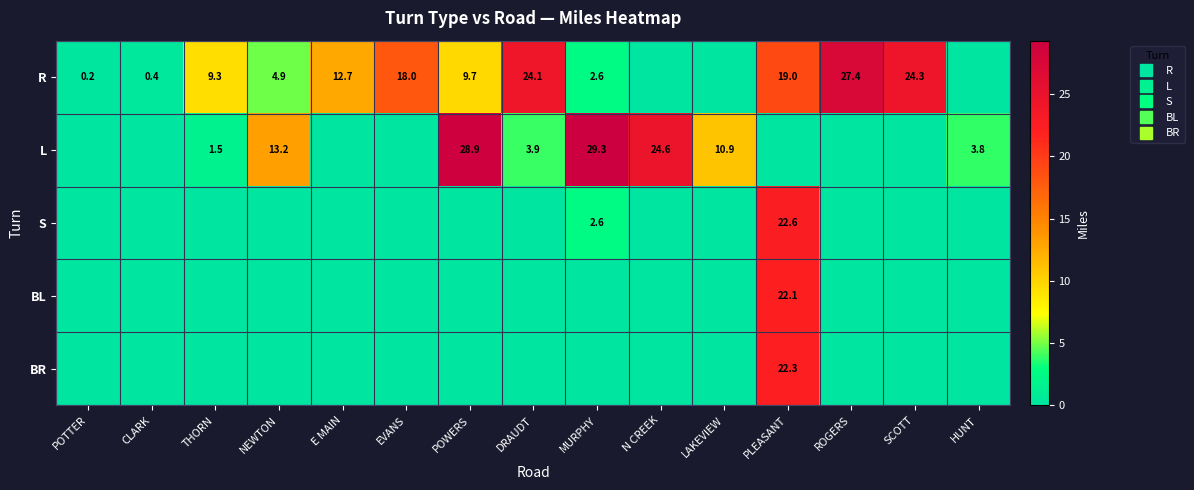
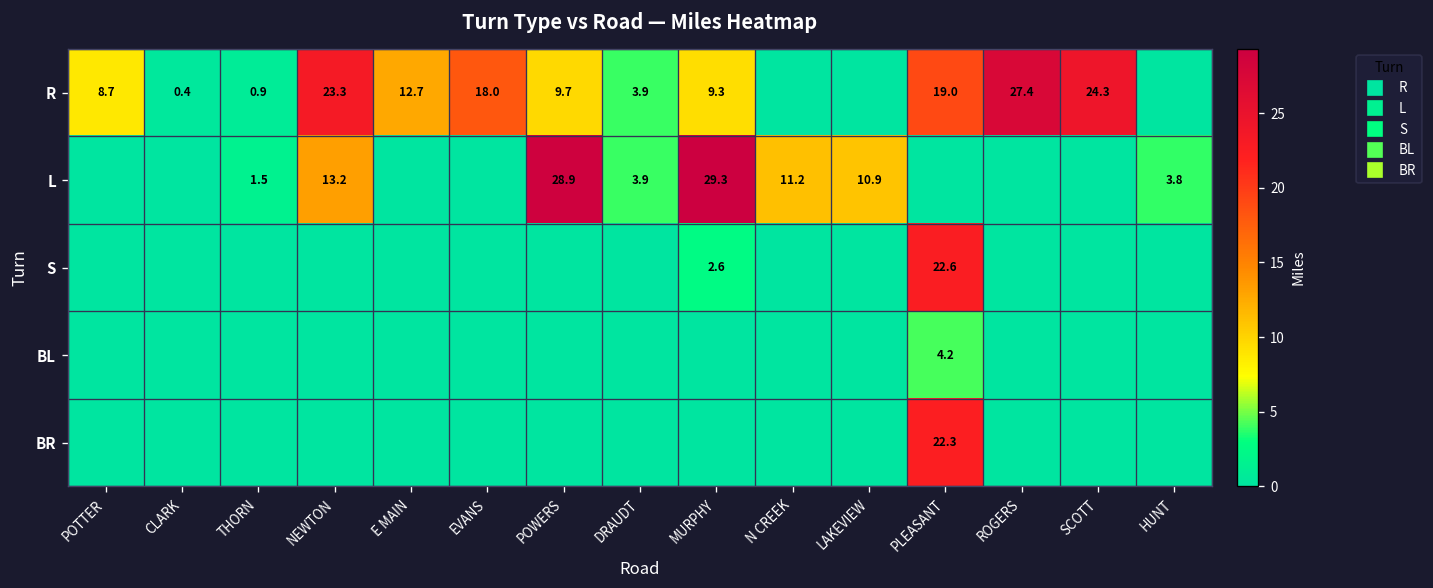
R, POTTER: 0.2 -> 8.7
R, THORN: 9.3 -> 0.9
R, NEWTON: 4.9 -> 23.3
R, DRAUDT: 24.1 -> 3.9
R, MURPHY: 2.6 -> 9.3
L, N CREEK: 24.6 -> 11.2
BL, PLEASANT: 22.1 -> 4.2
